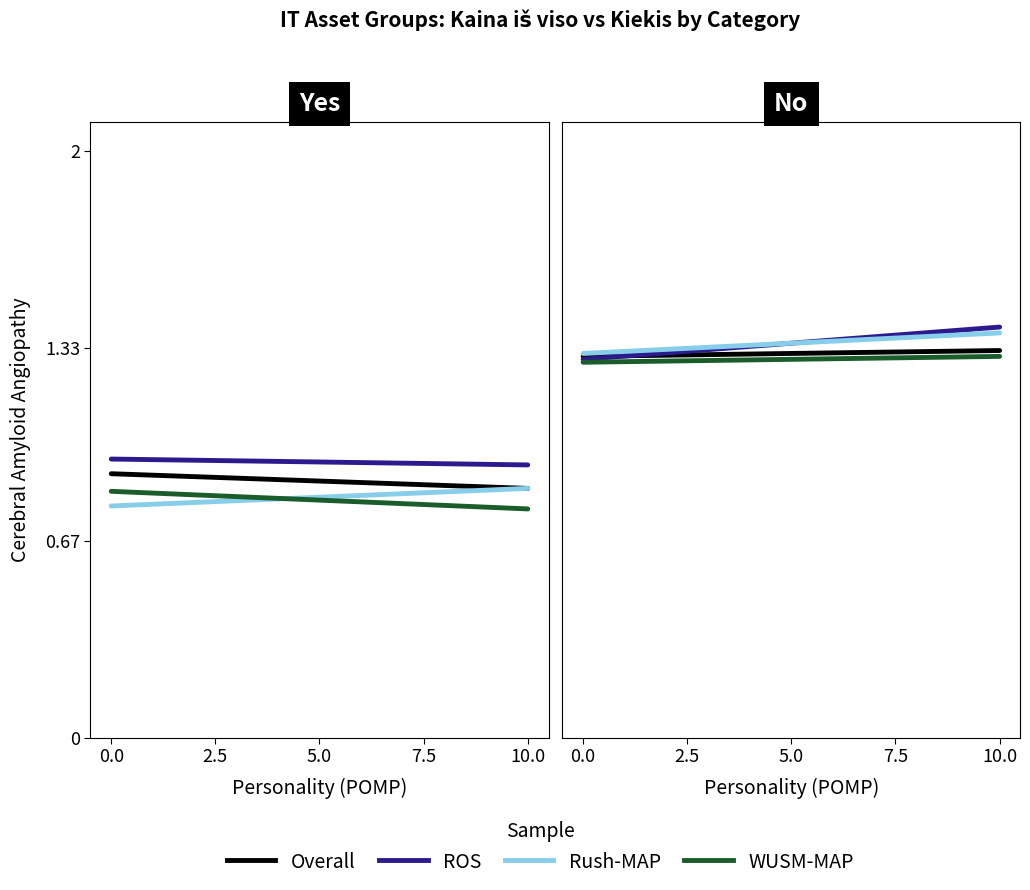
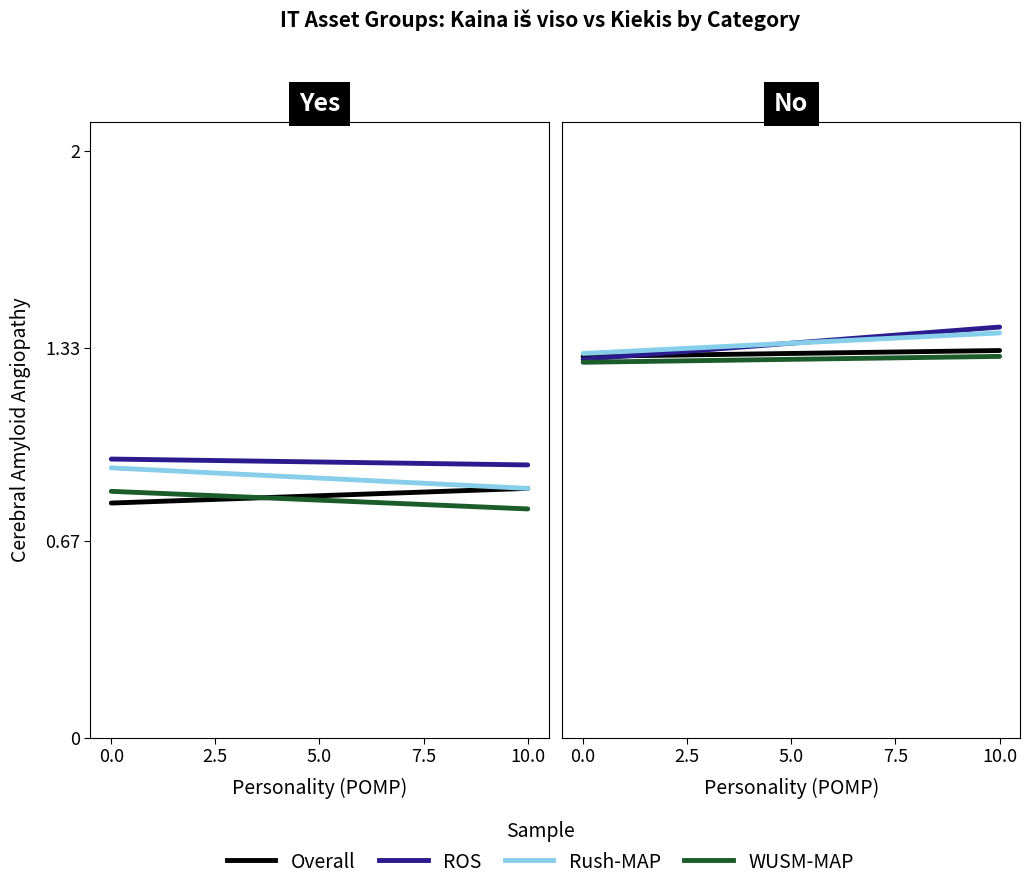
Yes, Overall, 0.0: 0.9 -> 0.8
Yes, Rush-MAP, 0.0: 0.79 -> 0.92
